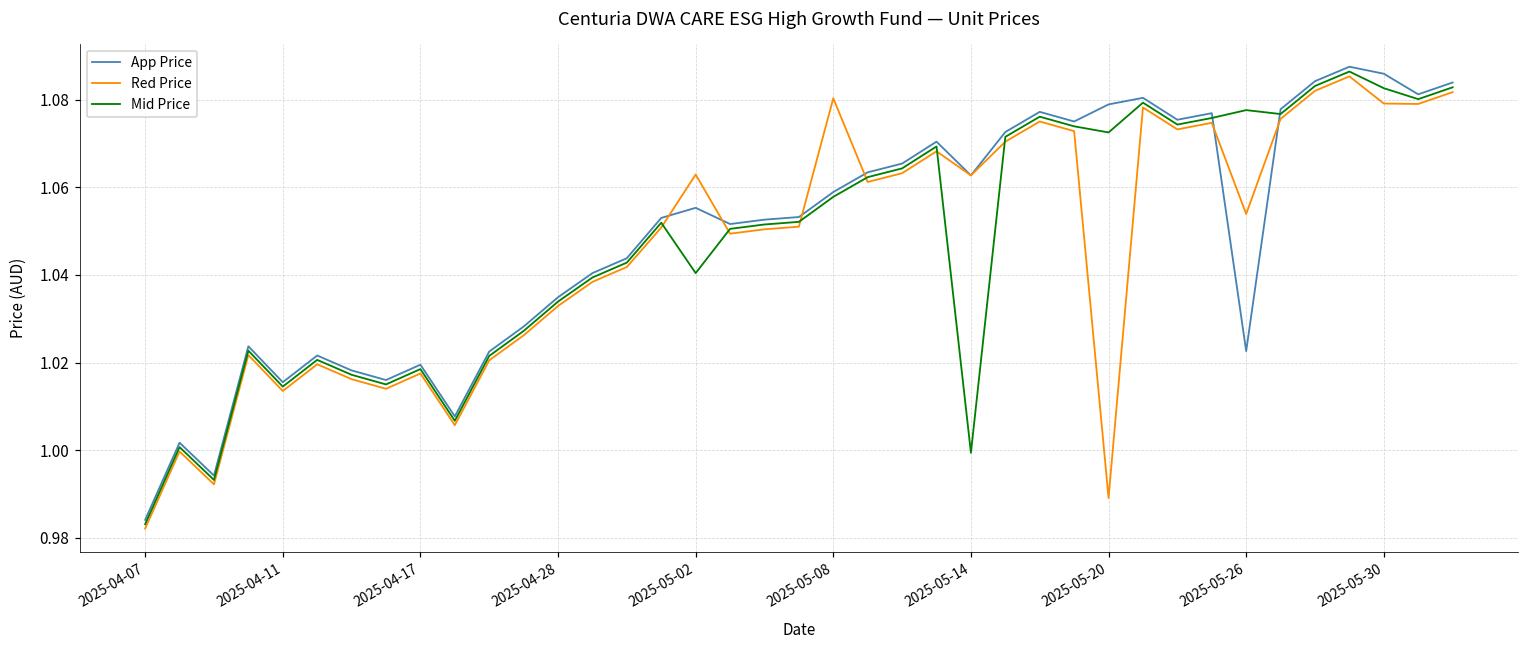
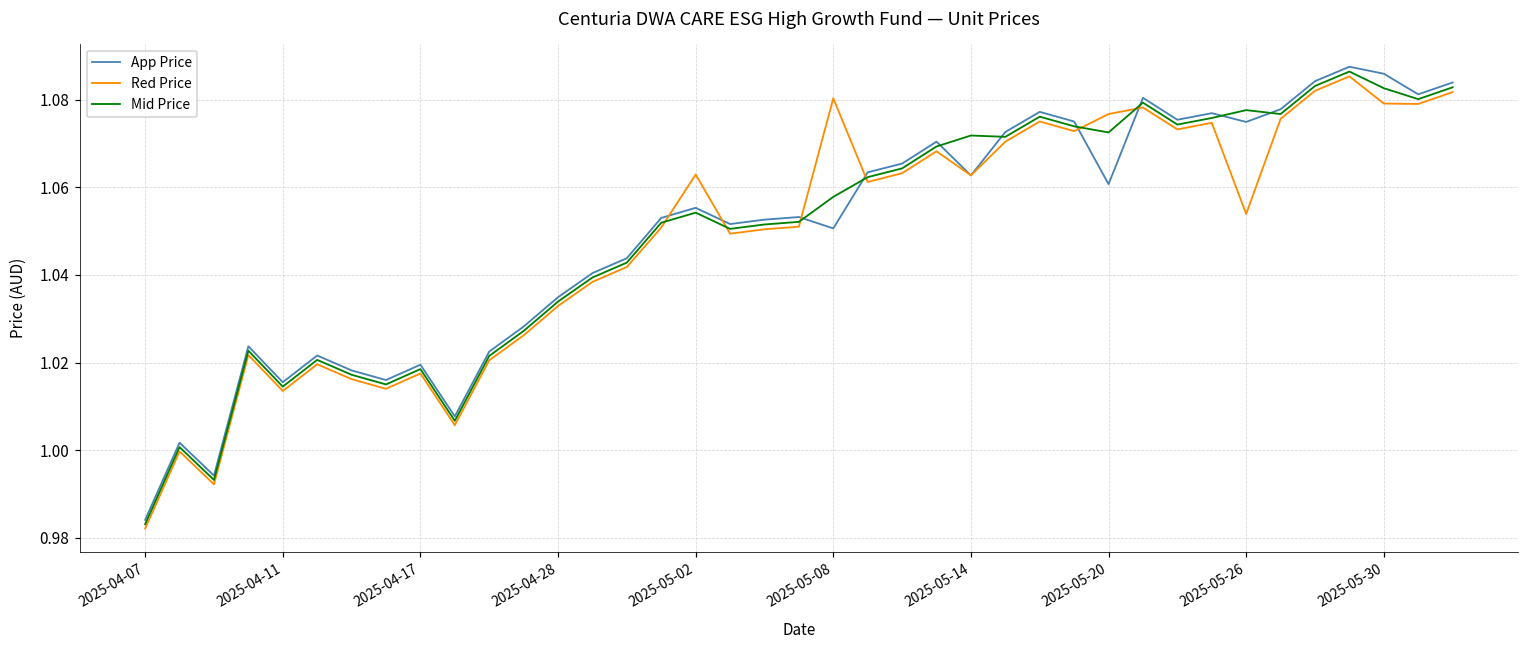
Mid Price, 2025-05-02: 1.040 -> 1.054
App Price, 2025-05-08: 1.059 -> 1.051
Mid Price, 2025-05-14: 0.999 -> 1.072
App Price, 2025-05-20: 1.079 -> 1.061
Red Price, 2025-05-20: 0.989 -> 1.077
App Price, 2025-05-26: 1.023 -> 1.075
